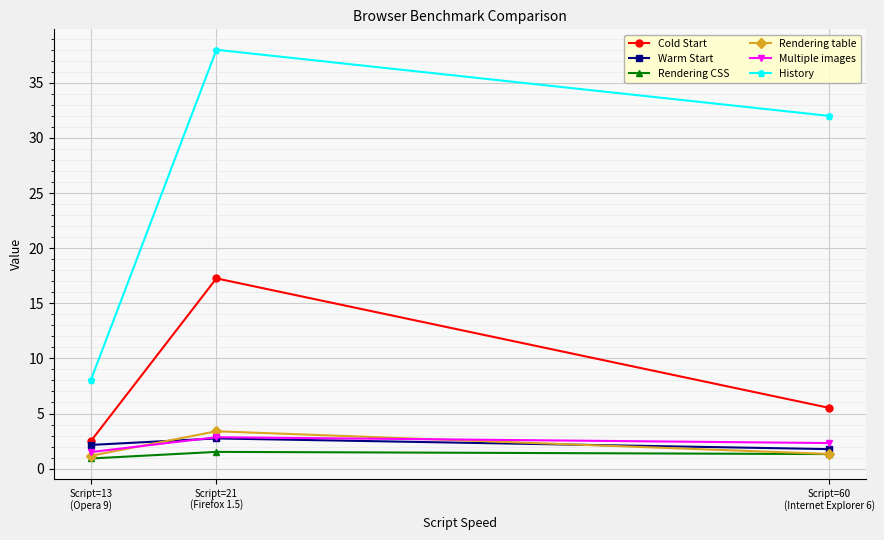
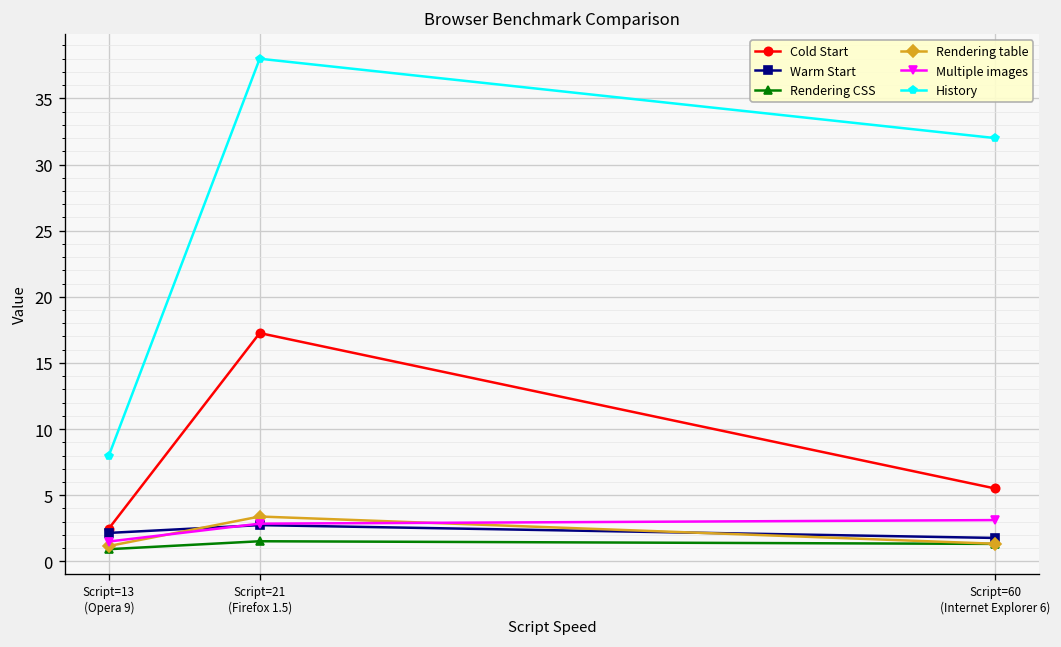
Multiple images, Script=60 (Internet Explorer 6): 2.3 -> 3.1
